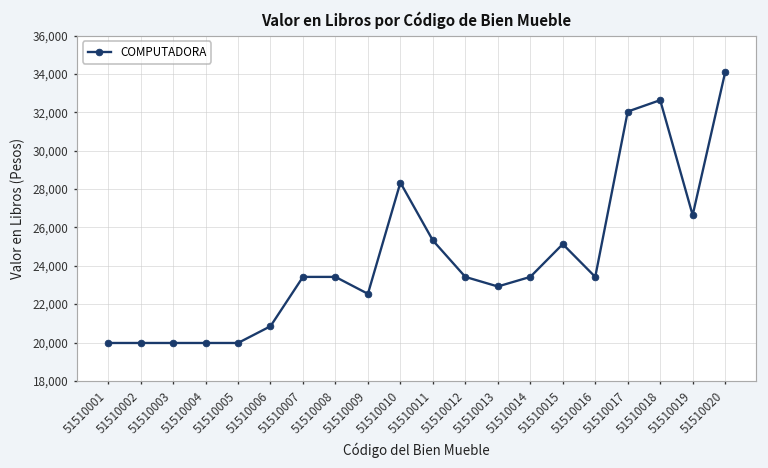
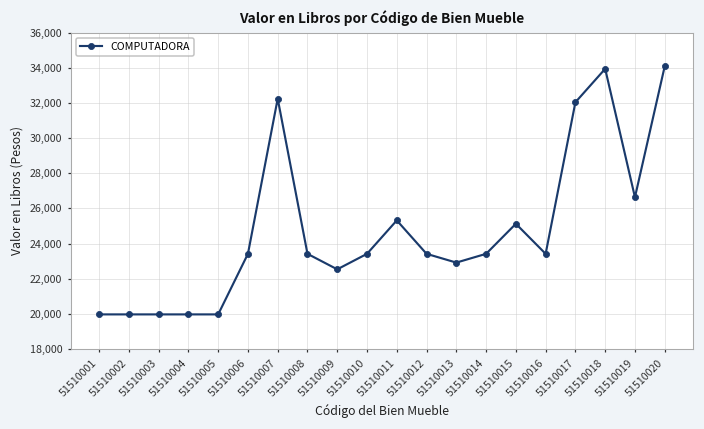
51510006: 20,800 -> 23,400
51510007: 23,400 -> 32,200
51510010: 28,300 -> 23,400
51510018: 32,600 -> 33,900
